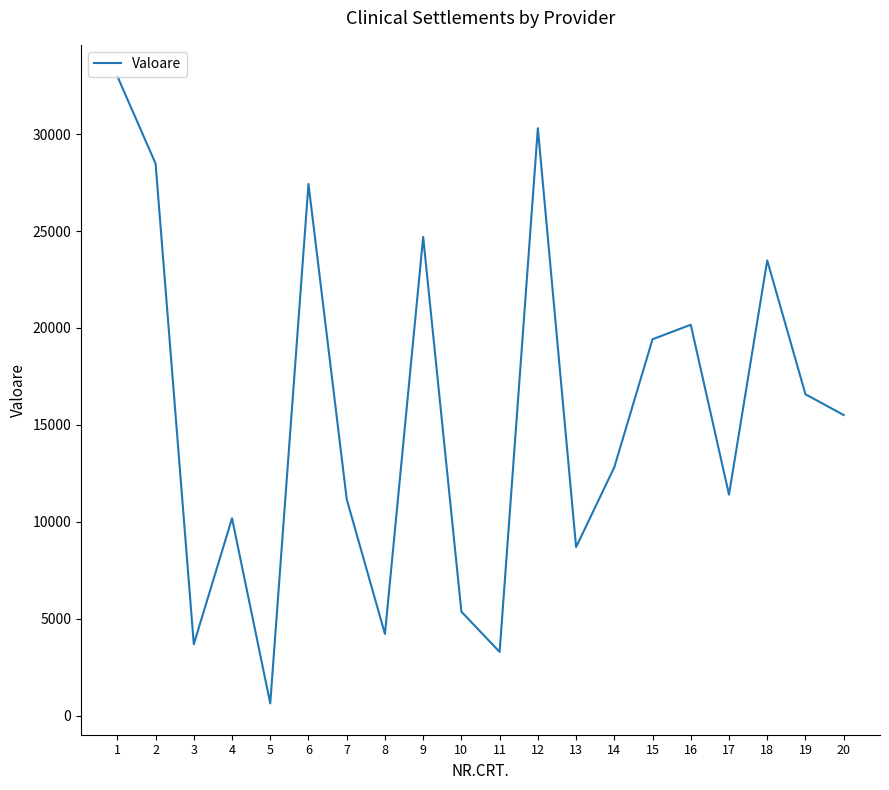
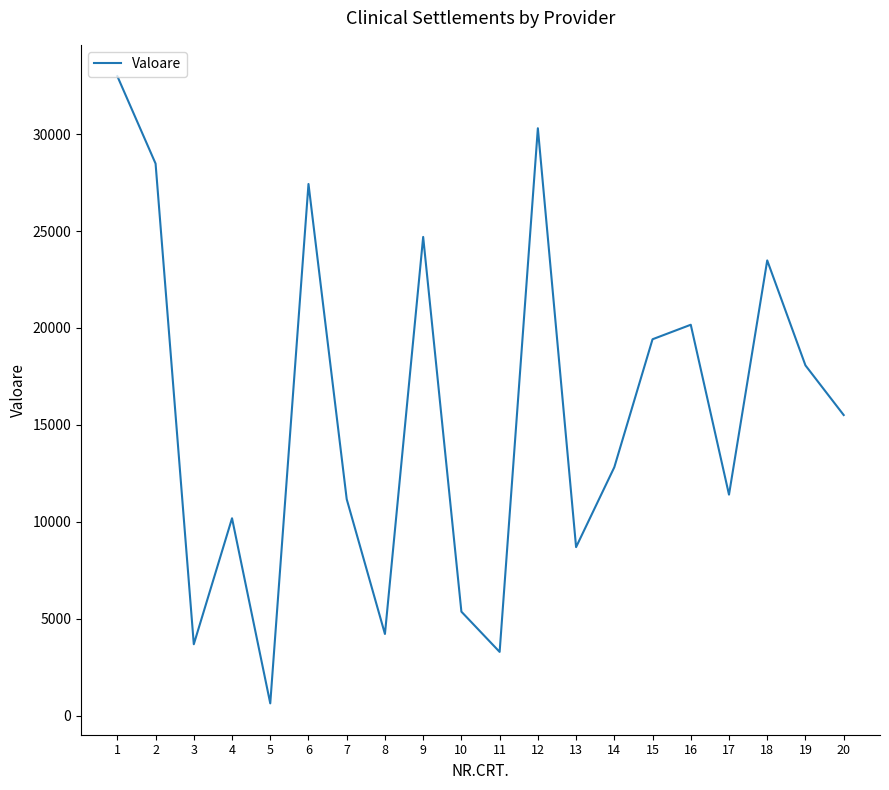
19: 16600 -> 18100
